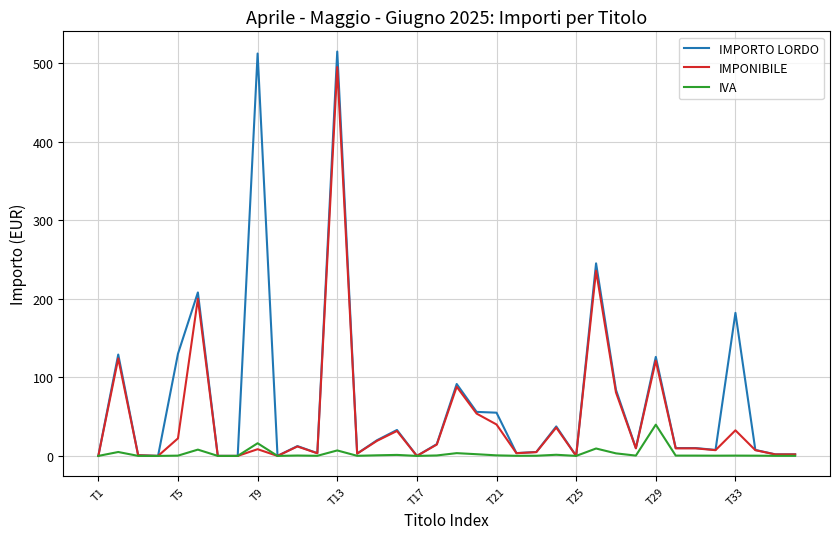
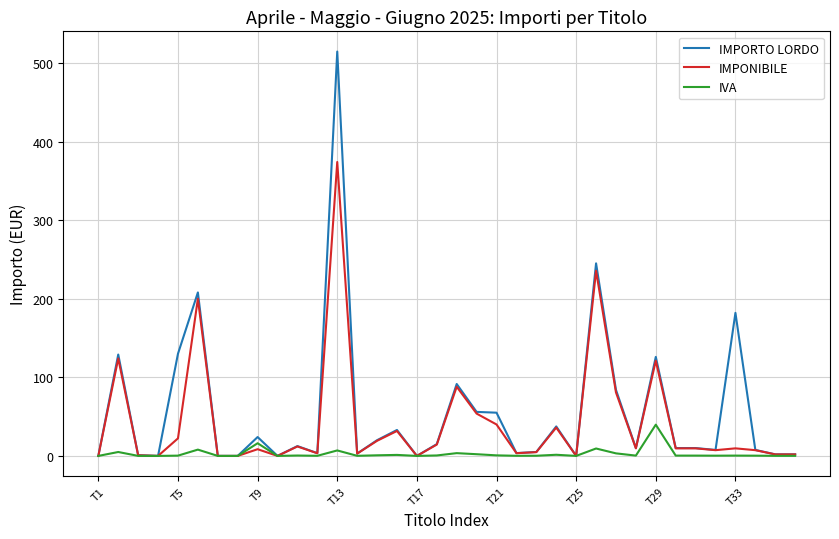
IMPORTO LORDO, T9: 510 -> 20
IMPONIBILE, T13: 490 -> 370
IMPONIBILE, T33: 30 -> 10
